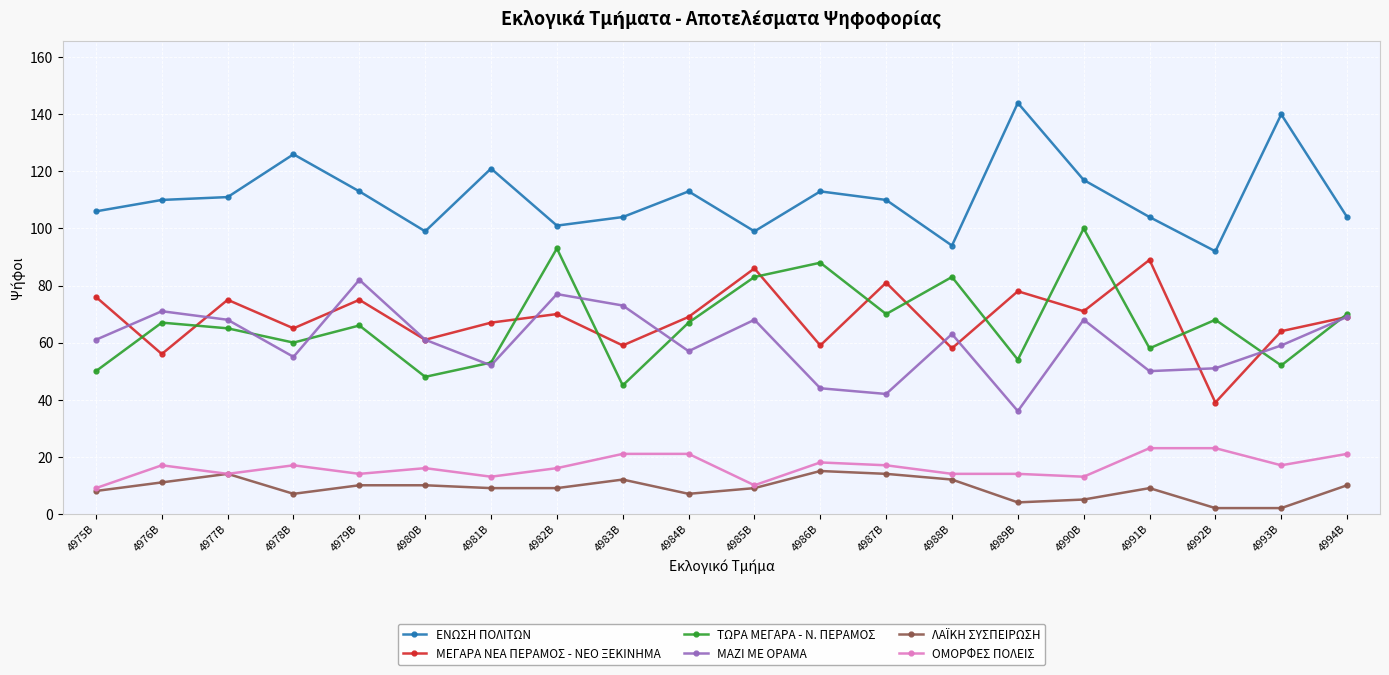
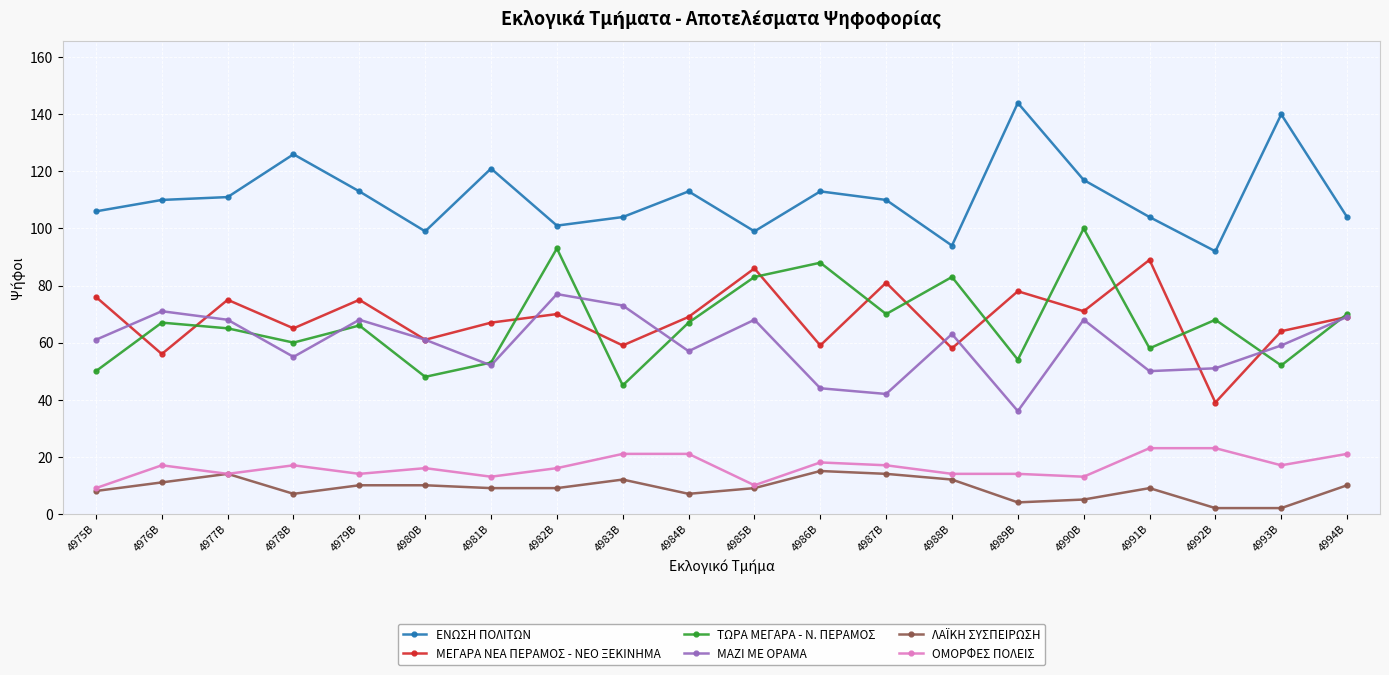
ΜΑΖΙ ΜΕ ΟΡΑΜΑ, 4979Β: 82 -> 68
